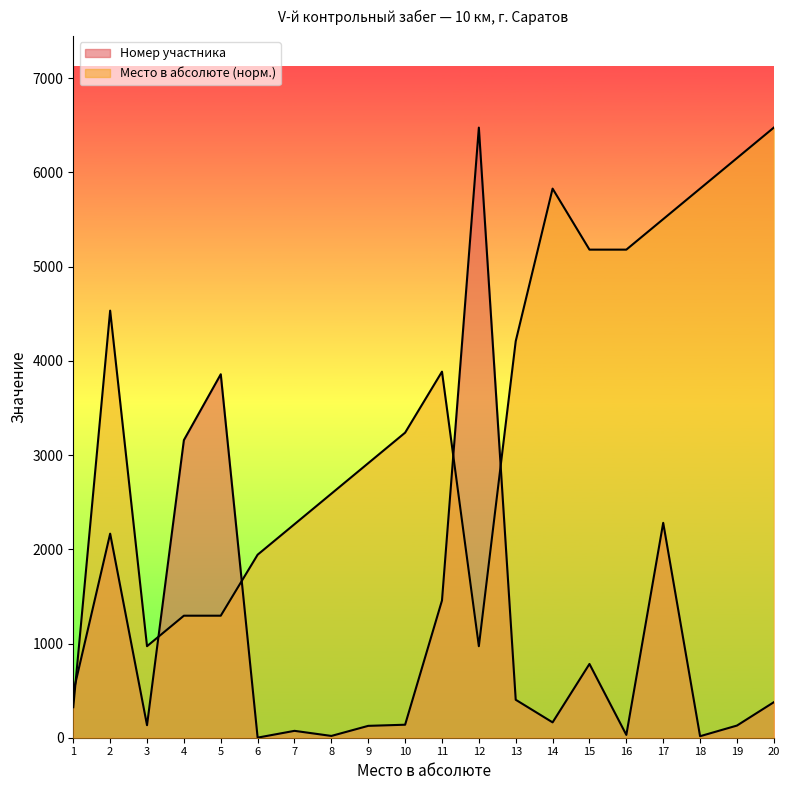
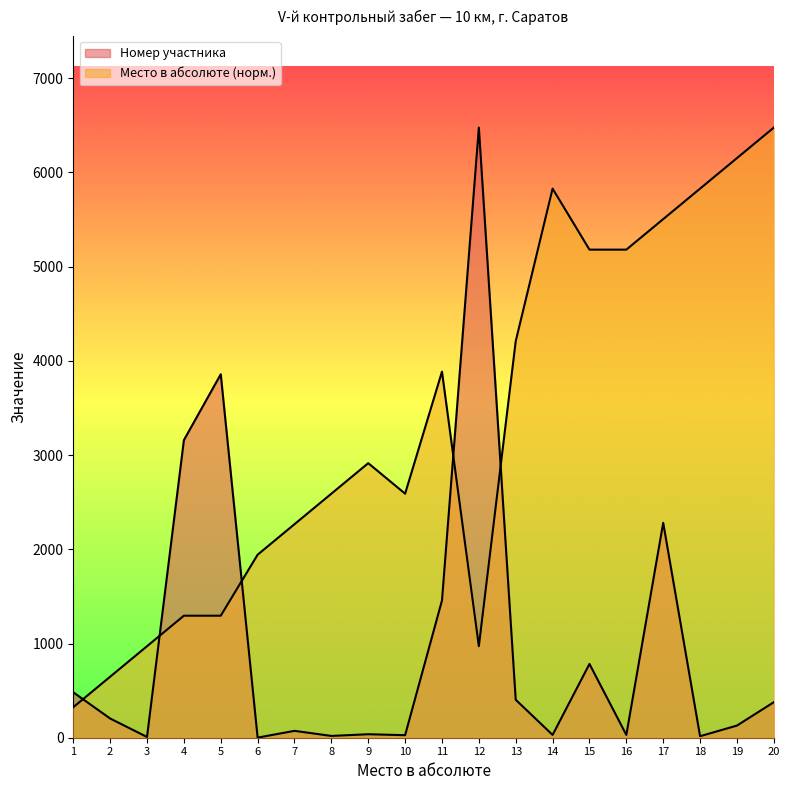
Номер участника, 2: 2200 -> 200
Место в абсолюте (норм.), 2: 4500 -> 600
Номер участника, 3: 100 -> 0
Номер участника, 9: 100 -> 0
Номер участника, 10: 100 -> 0
Место в абсолюте (норм.), 10: 3200 -> 2600
Номер участника, 14: 200 -> 0
